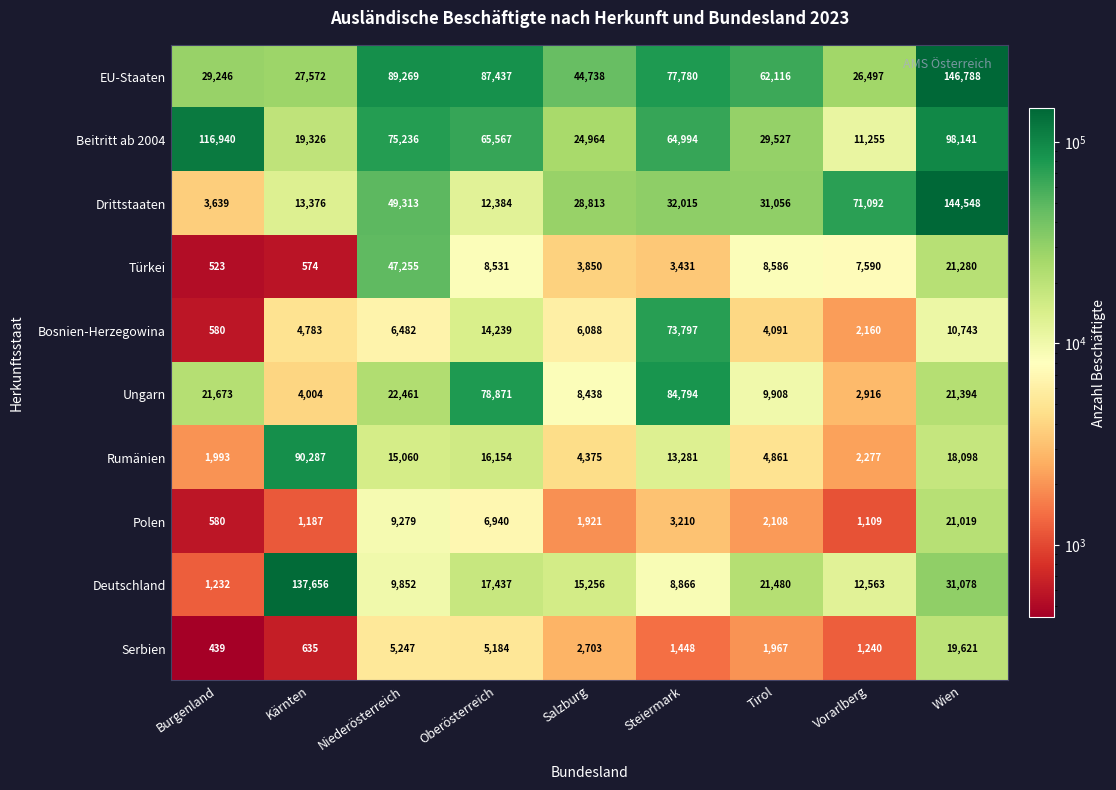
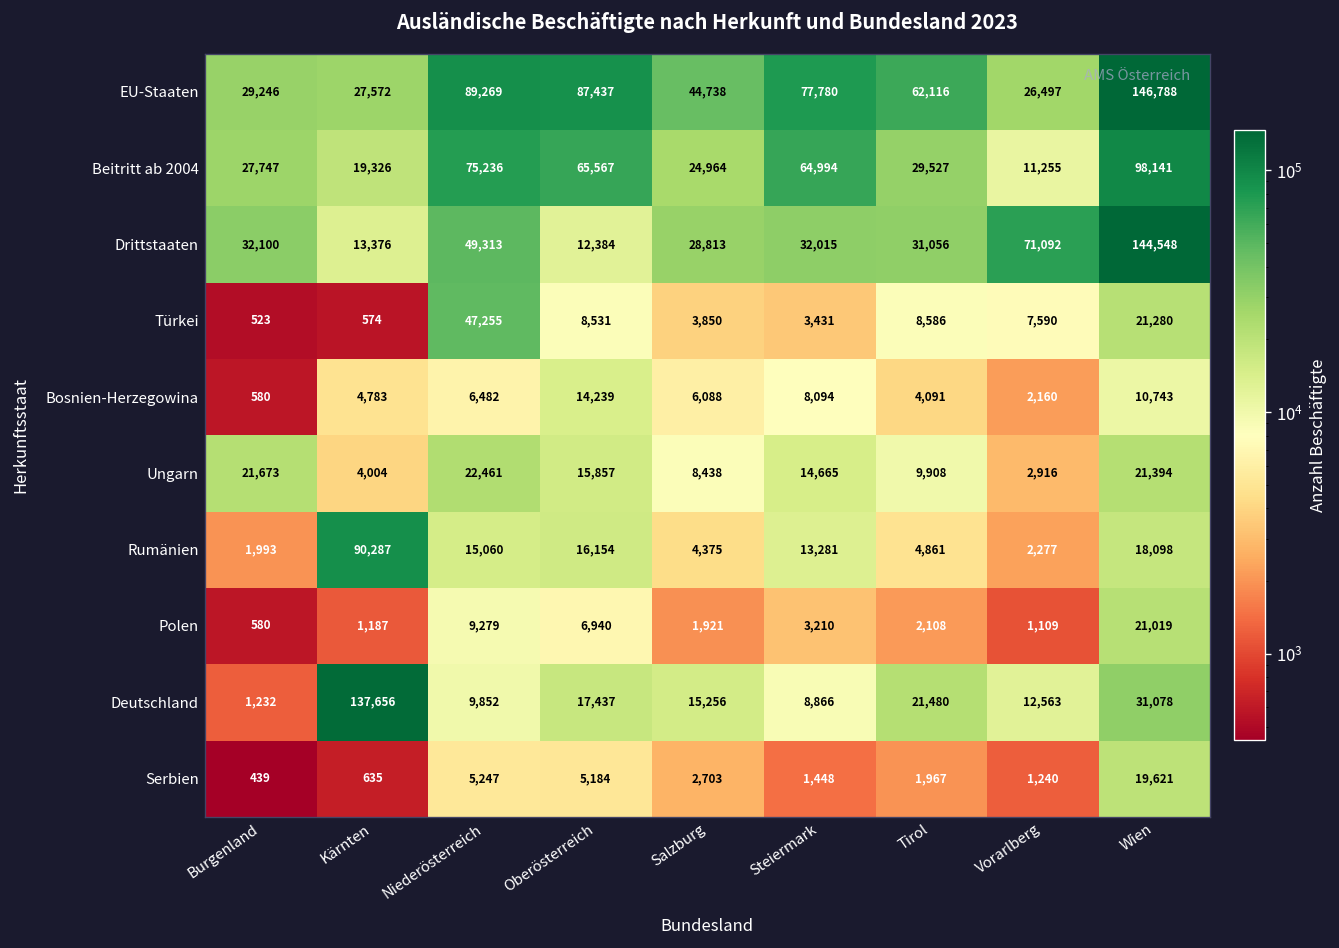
Beitritt ab 2004, Burgenland: 116,940 -> 27,747
Drittstaaten, Burgenland: 3,639 -> 32,100
Bosnien-Herzegowina, Steiermark: 73,797 -> 8,094
Ungarn, Oberösterreich: 78,871 -> 15,857
Ungarn, Steiermark: 84,794 -> 14,665
